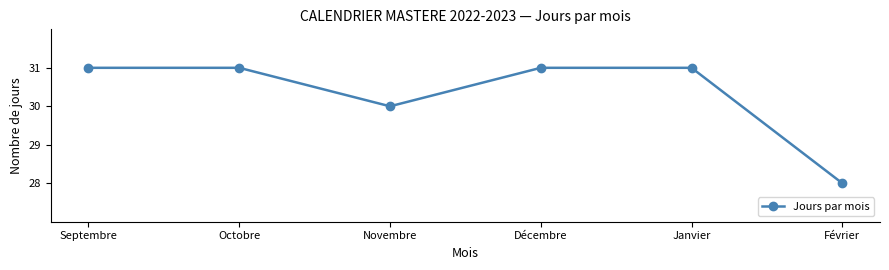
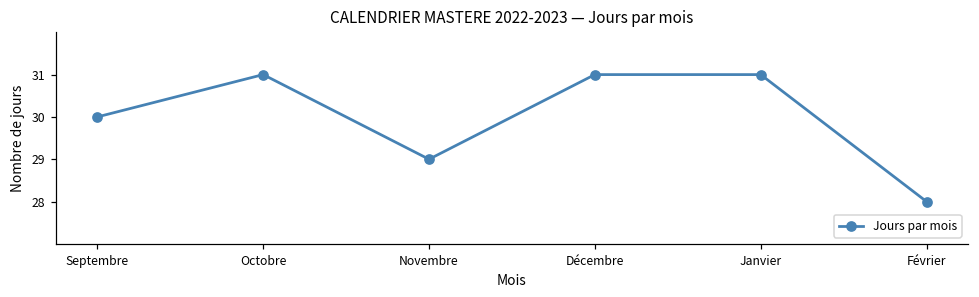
Septembre: 31 -> 30
Novembre: 30 -> 29
